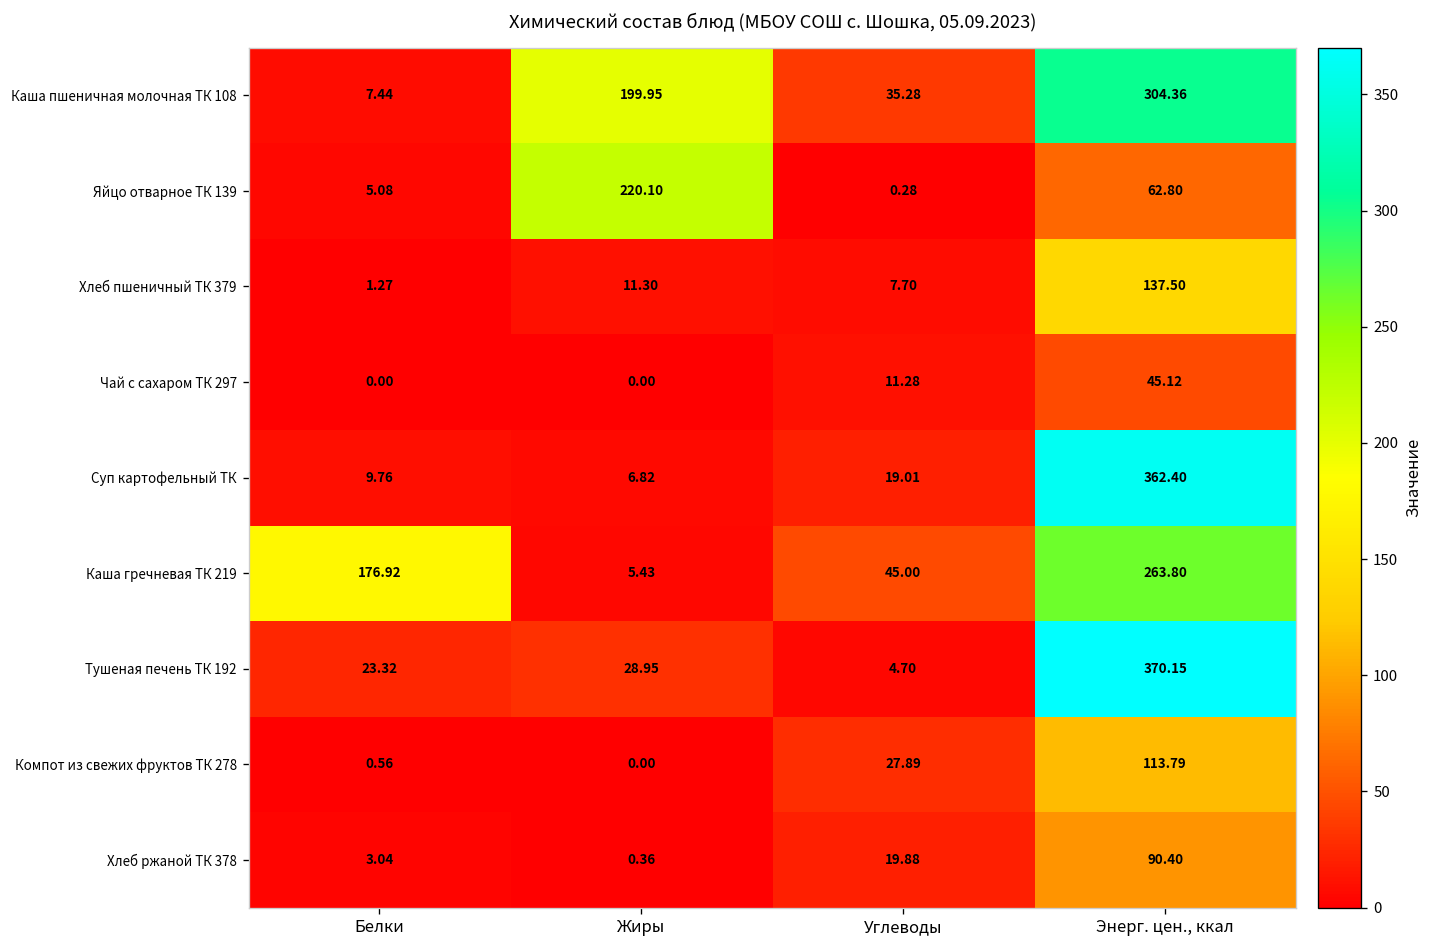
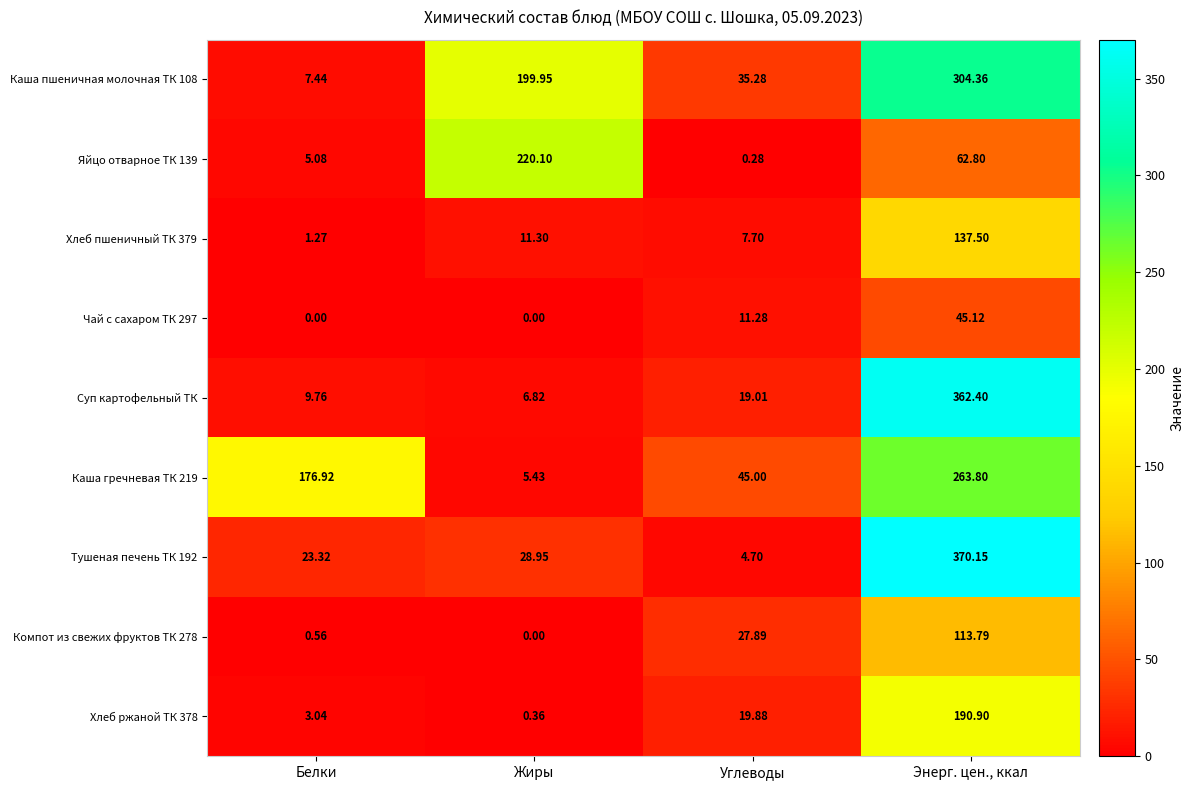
Хлеб ржаной ТК 378, Энерг. цен., ккал: 90.40 -> 190.90
